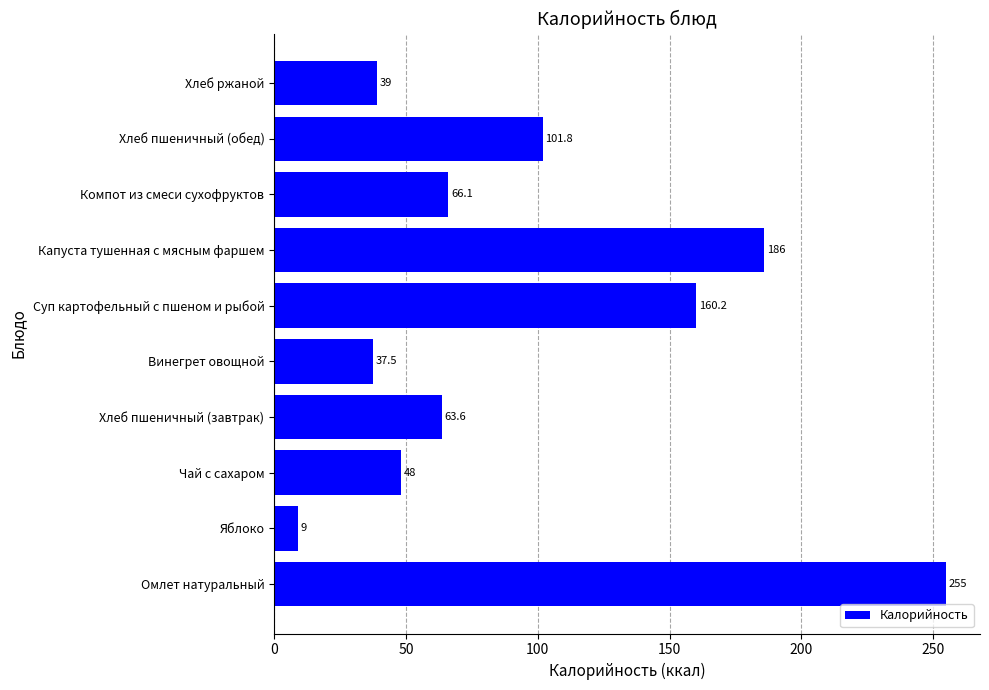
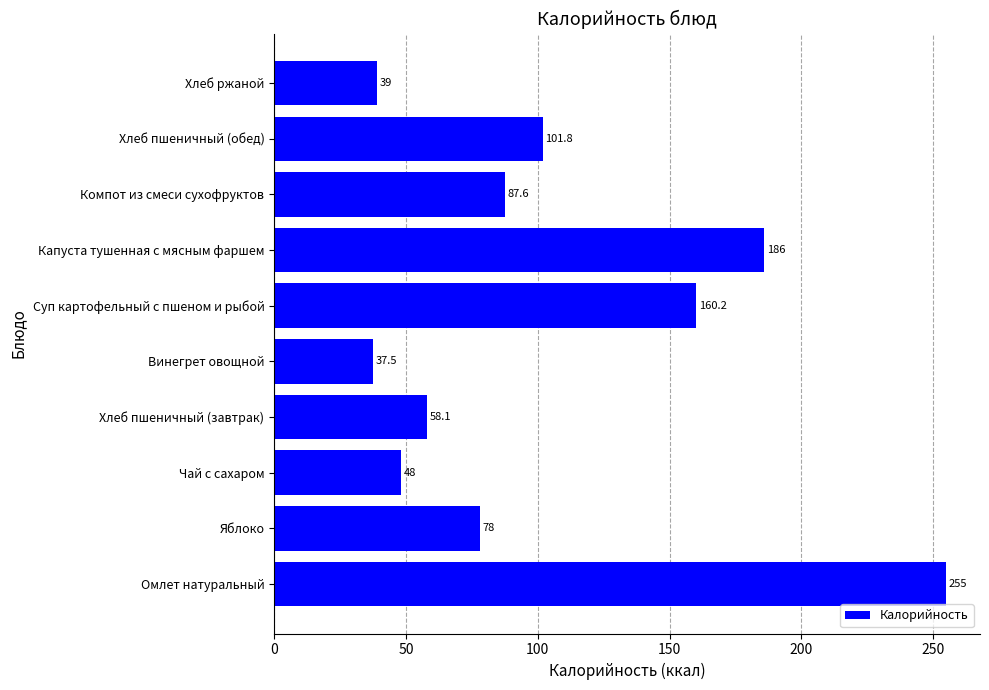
Компот из смеси сухофруктов: 66.1 -> 87.6
Хлеб пшеничный (завтрак): 63.6 -> 58.1
Яблоко: 9 -> 78
